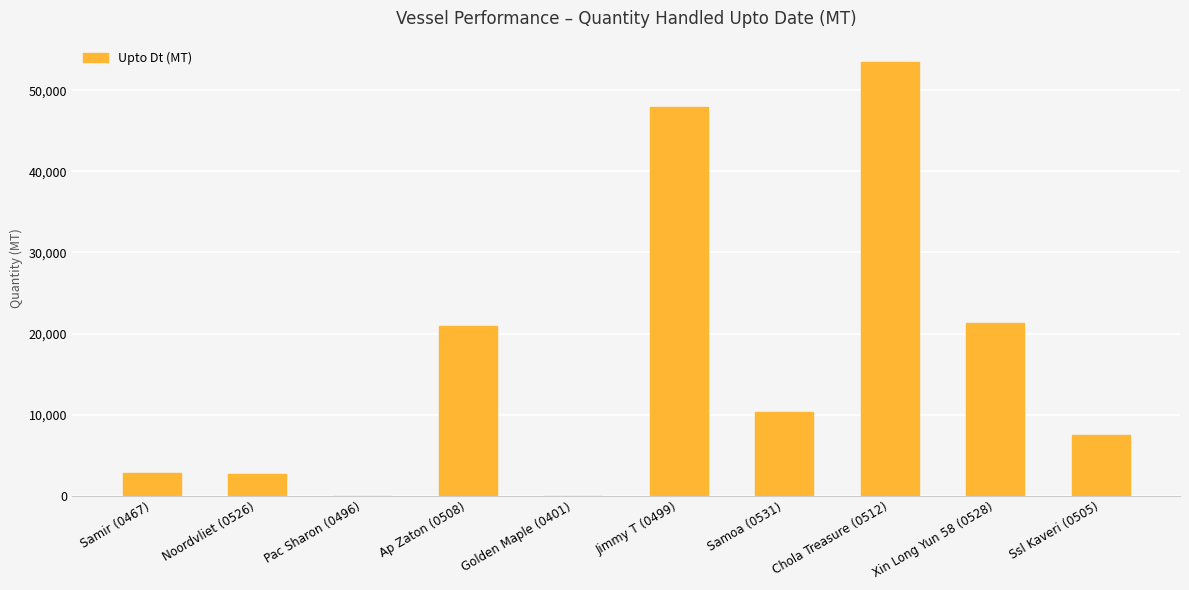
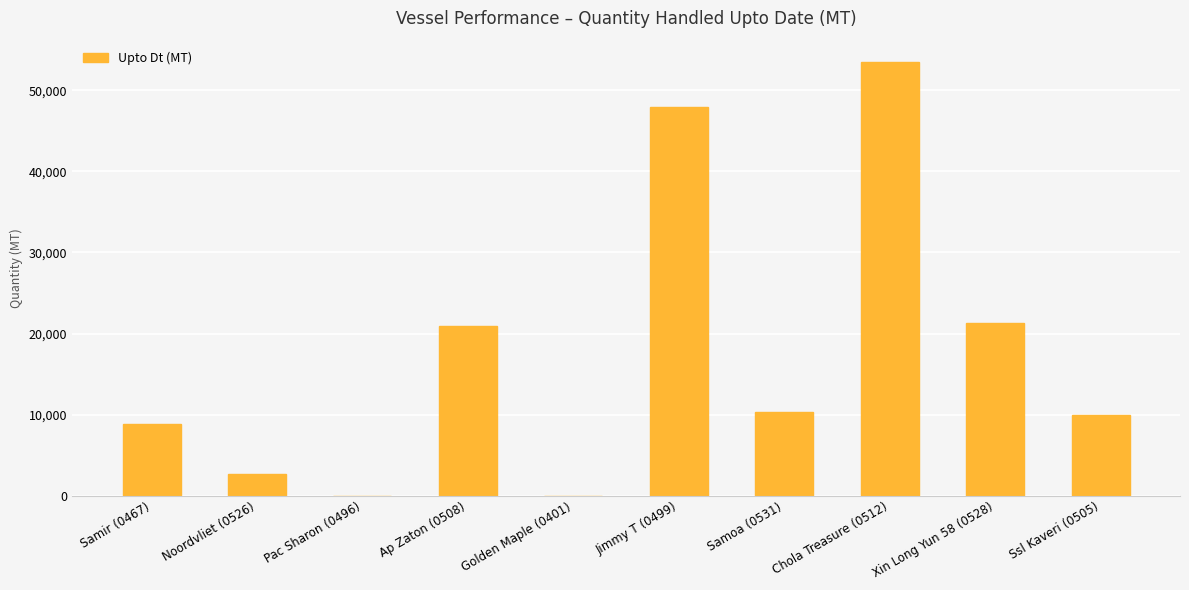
Samir (0467): 3,000 -> 9,000
Ssl Kaveri (0505): 8,000 -> 10,000
